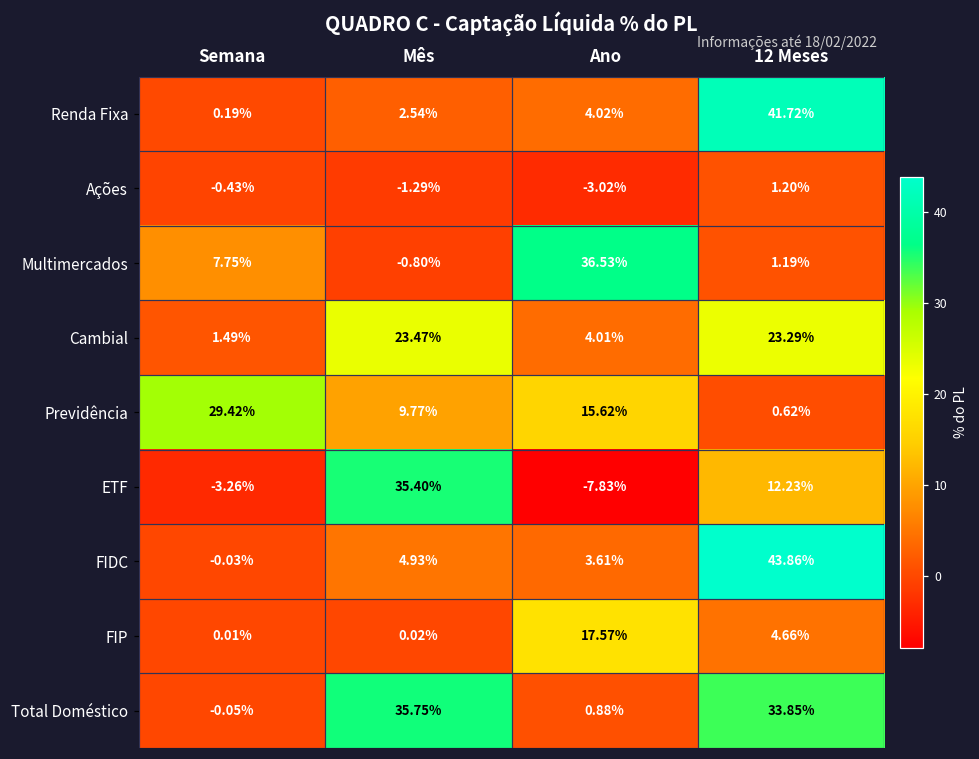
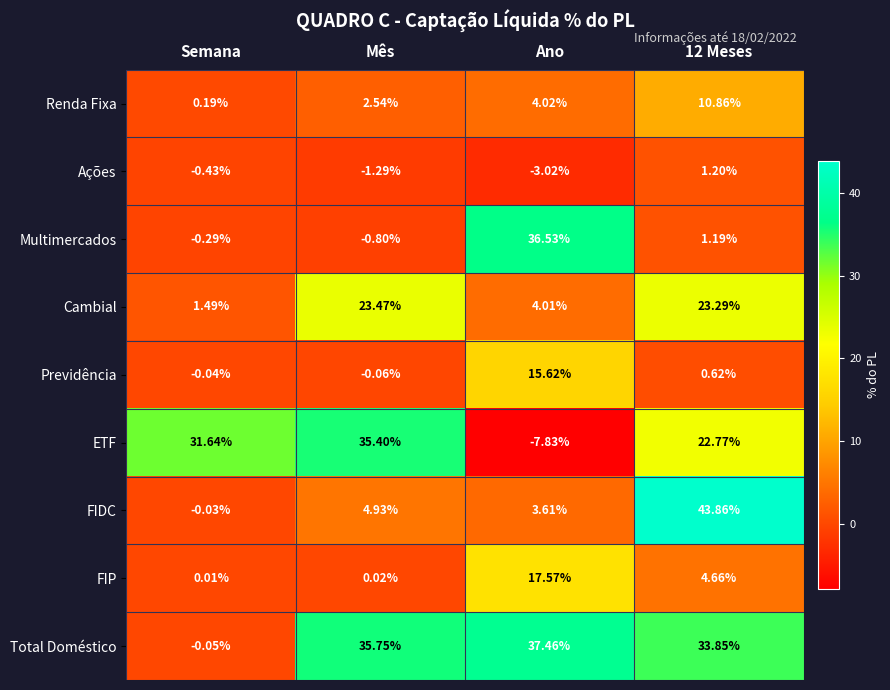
Renda Fixa, 12 Meses: 41.72% -> 10.86%
Multimercados, Semana: 7.75% -> -0.29%
Previdência, Semana: 29.42% -> -0.04%
Previdência, Mês: 9.77% -> -0.06%
ETF, Semana: -3.26% -> 31.64%
ETF, 12 Meses: 12.23% -> 22.77%
Total Doméstico, Ano: 0.88% -> 37.46%
